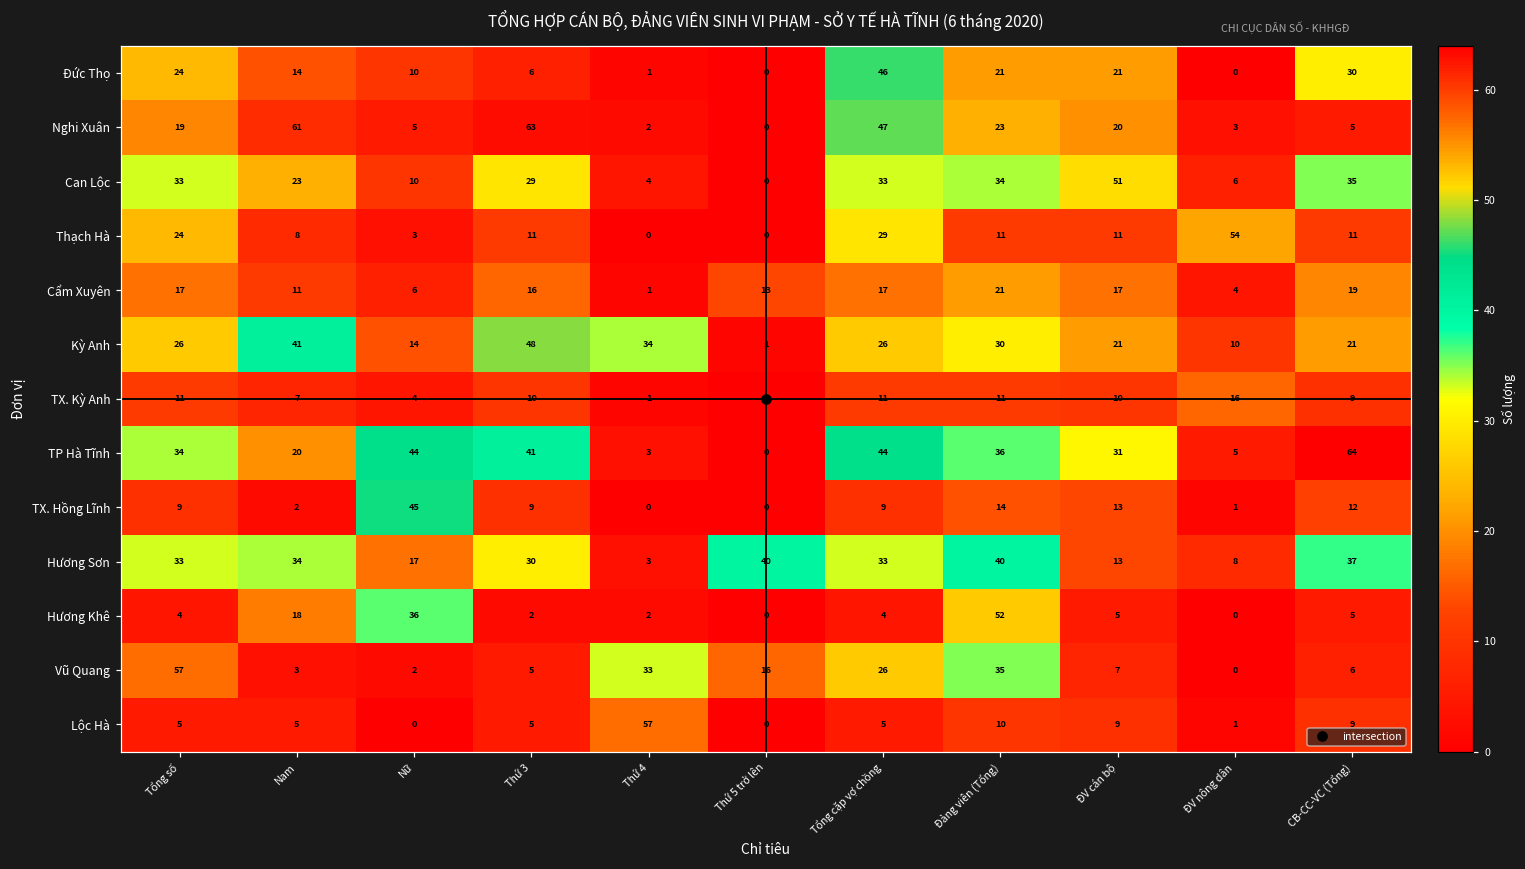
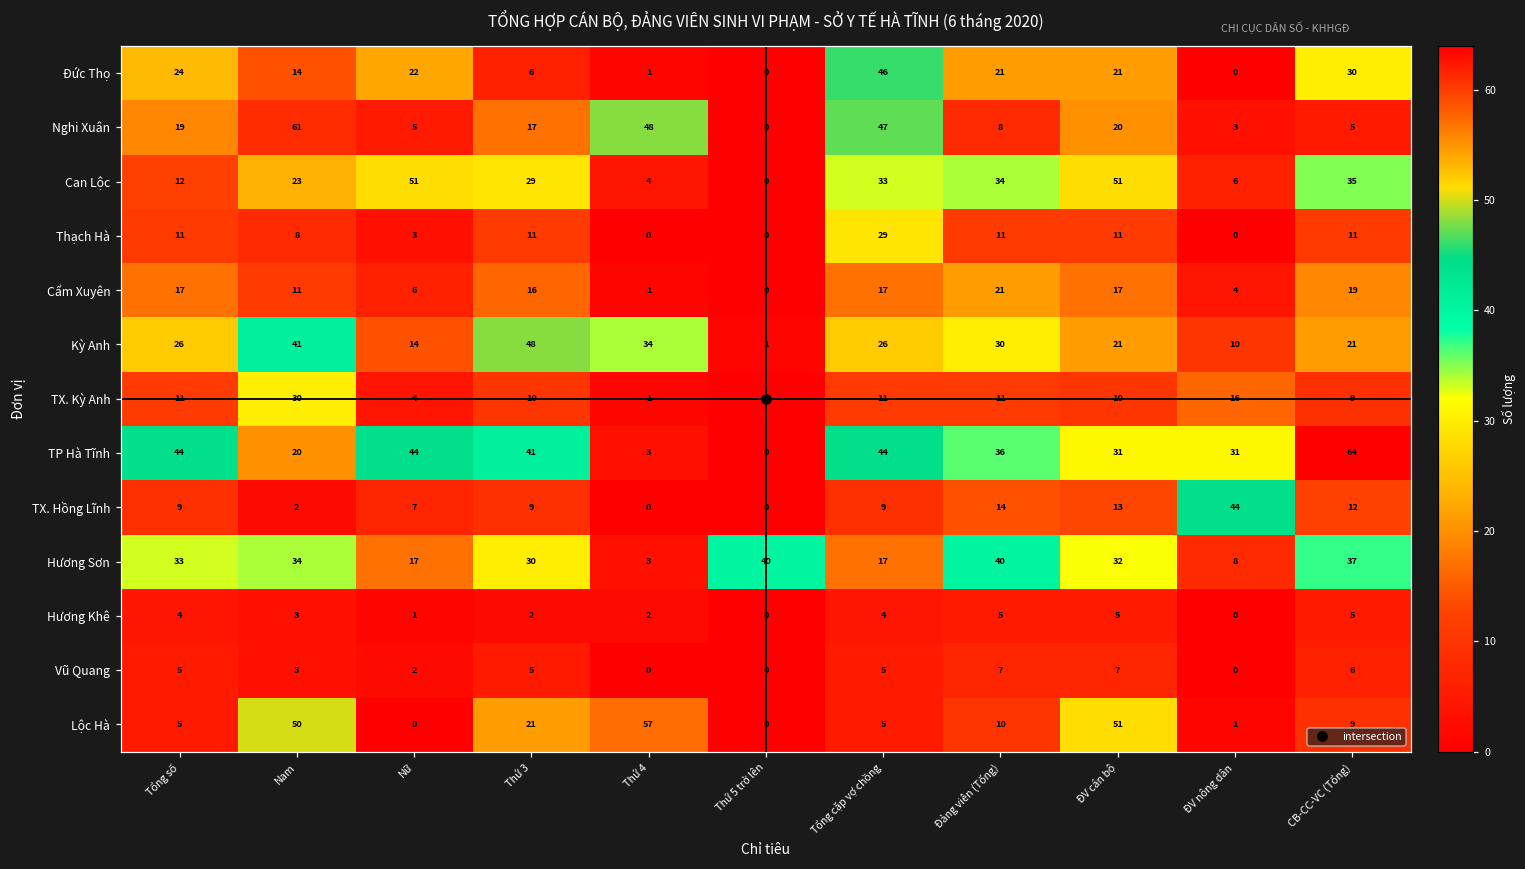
Đức Thọ, Nữ: 10 -> 22
Nghi Xuân, Thứ 3: 63 -> 17
Nghi Xuân, Thứ 4: 2 -> 48
Nghi Xuân, Đảng viên (Tổng): 23 -> 8
Can Lộc, Tổng số: 33 -> 12
Can Lộc, Nữ: 10 -> 51
Thạch Hà, Tổng số: 24 -> 11
Thạch Hà, ĐV nông dân: 54 -> 0
Cẩm Xuyên, Thứ 5 trở lên: 13 -> 0
TX. Kỳ Anh, Nam: 7 -> 30
TP Hà Tĩnh, Tổng số: 34 -> 44
TP Hà Tĩnh, ĐV nông dân: 5 -> 31
TX. Hồng Lĩnh, Nữ: 45 -> 7
TX. Hồng Lĩnh, ĐV nông dân: 1 -> 44
Hương Sơn, Tổng cặp vợ chồng: 33 -> 17
Hương Sơn, ĐV cán bộ: 13 -> 32
Hương Khê, Nam: 18 -> 3
Hương Khê, Nữ: 36 -> 1
Hương Khê, Đảng viên (Tổng): 52 -> 5
Vũ Quang, Tổng số: 57 -> 5
Vũ Quang, Thứ 4: 33 -> 0
Vũ Quang, Thứ 5 trở lên: 16 -> 0
Vũ Quang, Tổng cặp vợ chồng: 26 -> 5
Vũ Quang, Đảng viên (Tổng): 35 -> 7
Lộc Hà, Nam: 5 -> 50
Lộc Hà, Thứ 3: 5 -> 21
Lộc Hà, ĐV cán bộ: 9 -> 51
